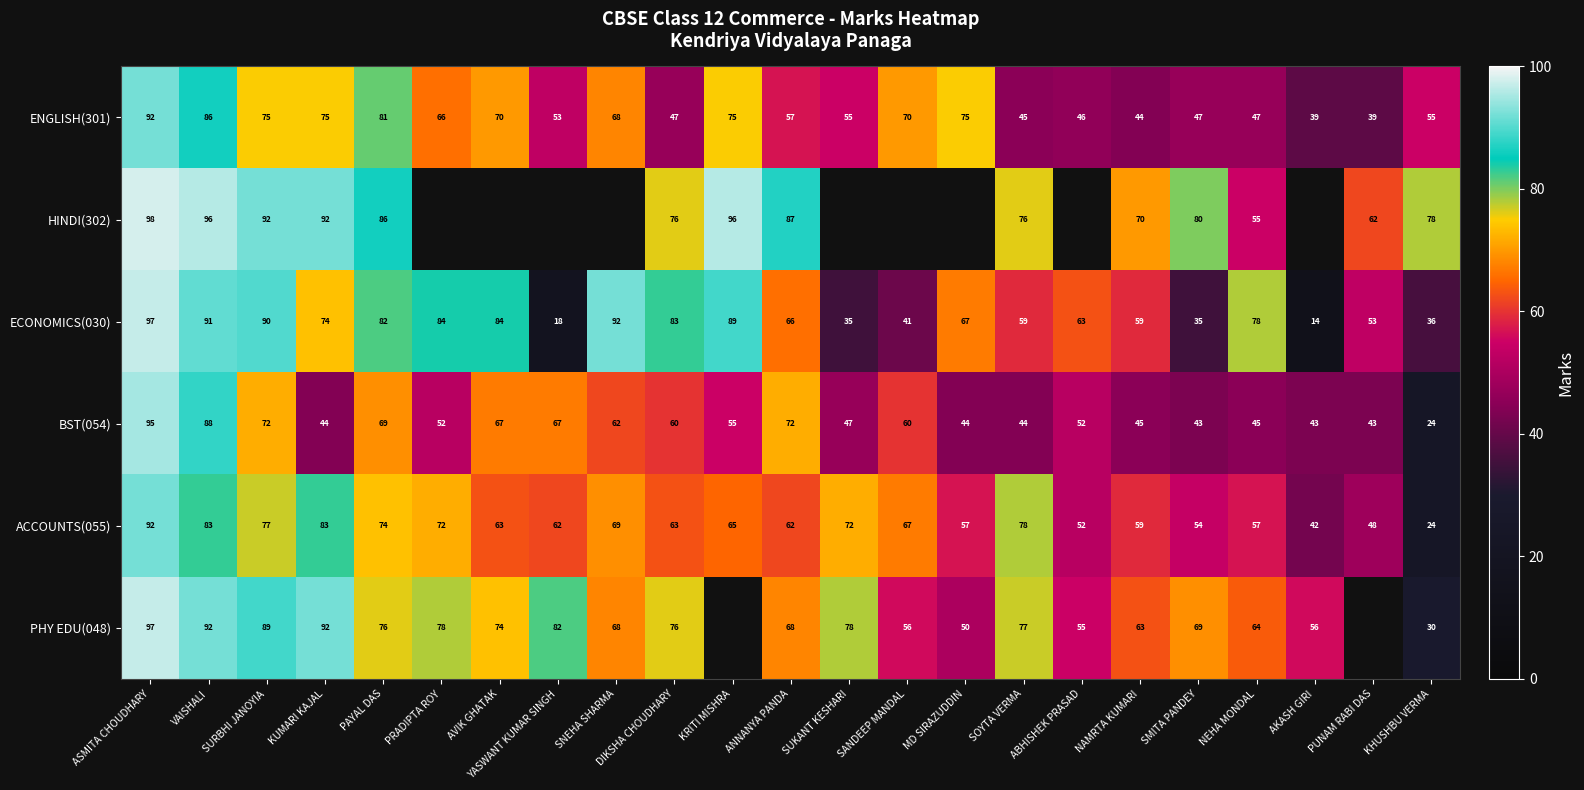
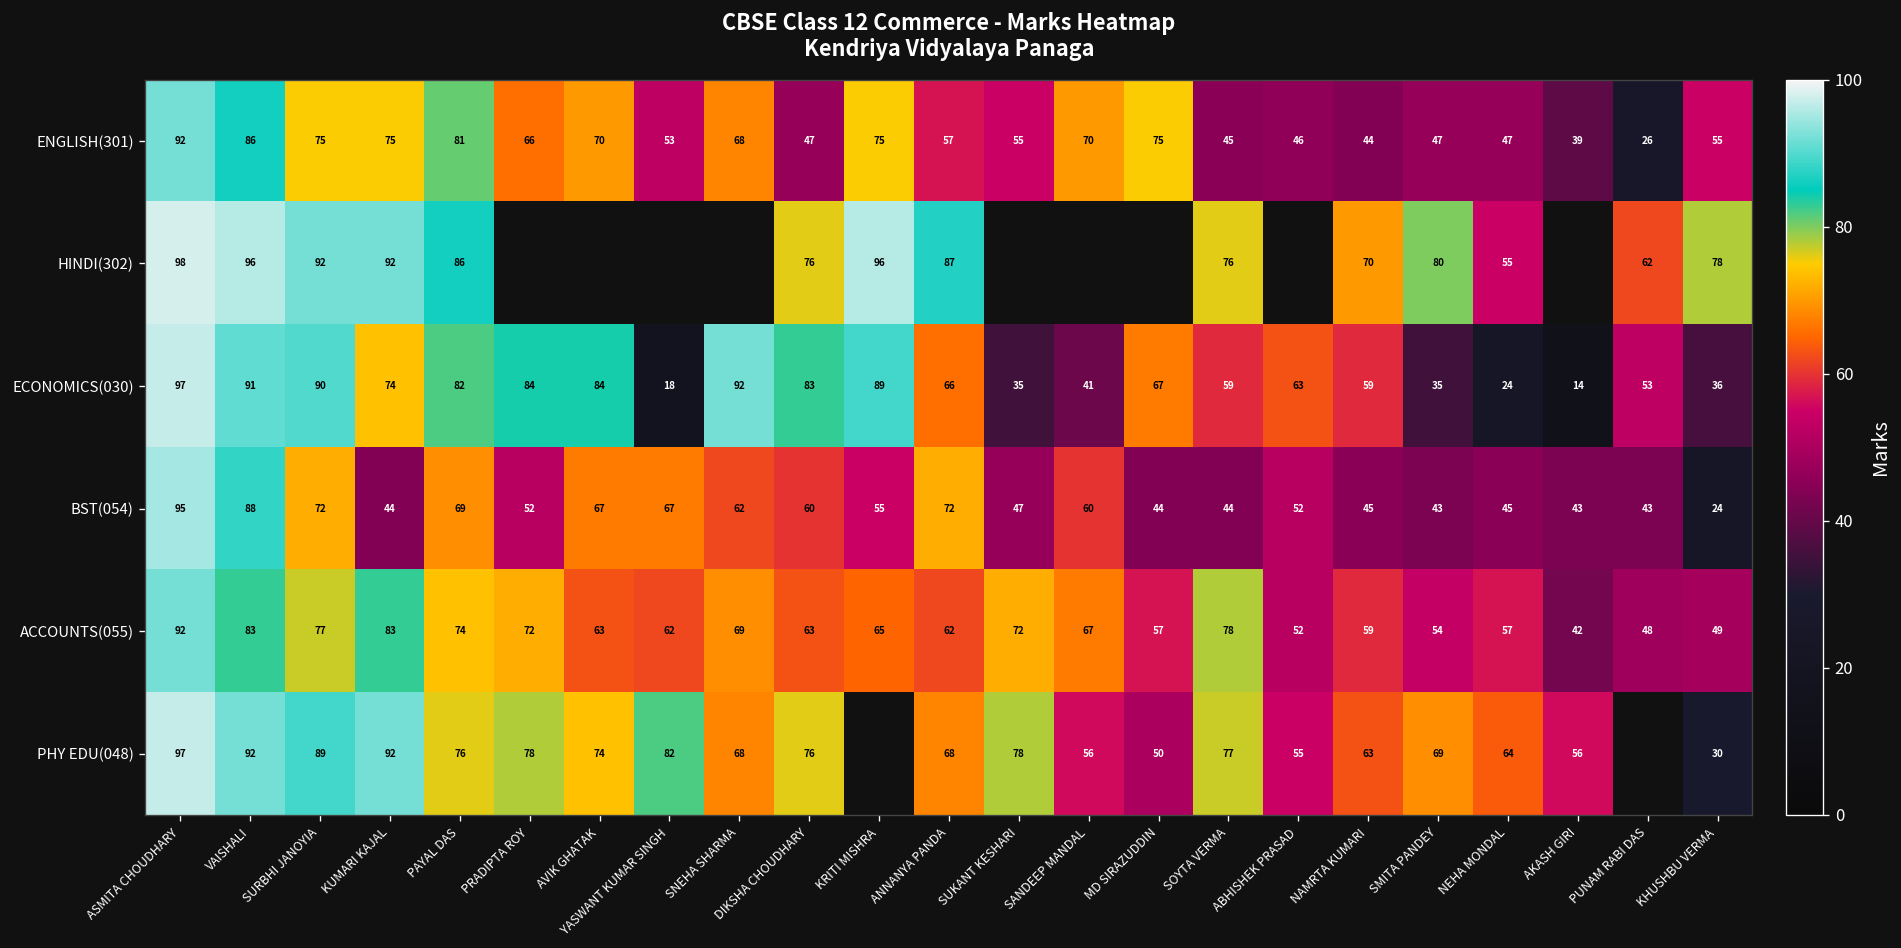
ENGLISH(301), PUNAM RABI DAS: 39 -> 26
ECONOMICS(030), NEHA MONDAL: 78 -> 24
ACCOUNTS(055), KHUSHBU VERMA: 24 -> 49
